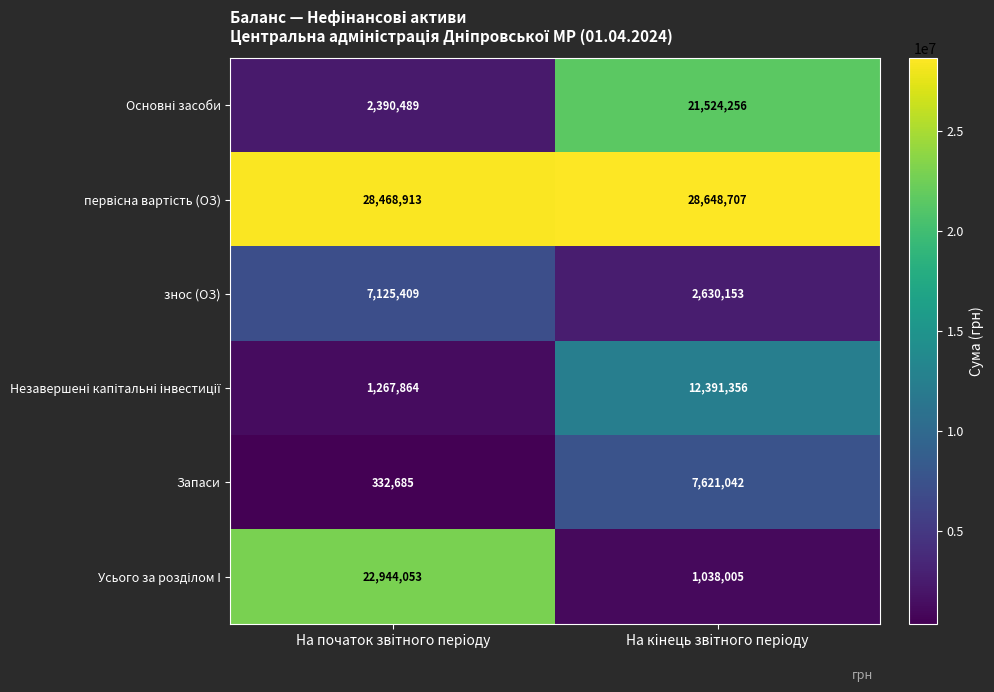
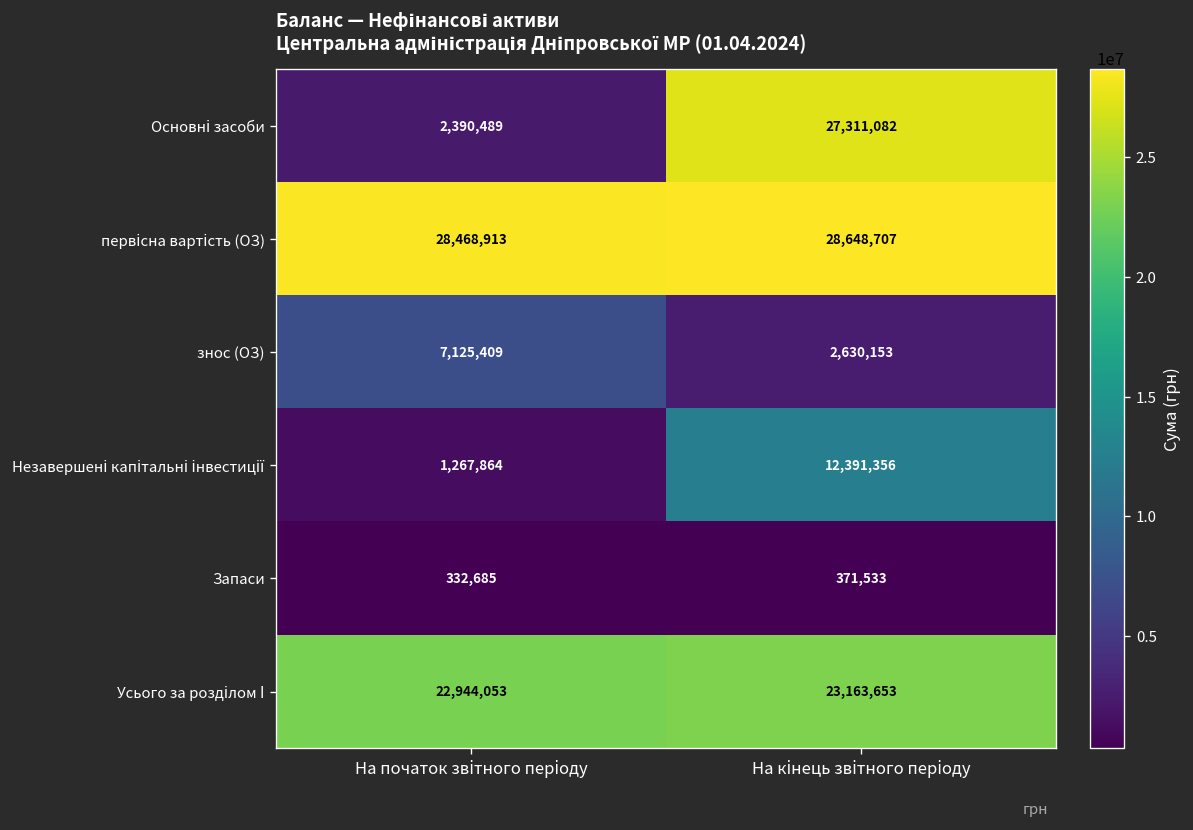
Основні засоби, На кінець звітного періоду: 21,524,256 -> 27,311,082
Запаси, На кінець звітного періоду: 7,621,042 -> 371,533
Усього за розділом І, На кінець звітного періоду: 1,038,005 -> 23,163,653
